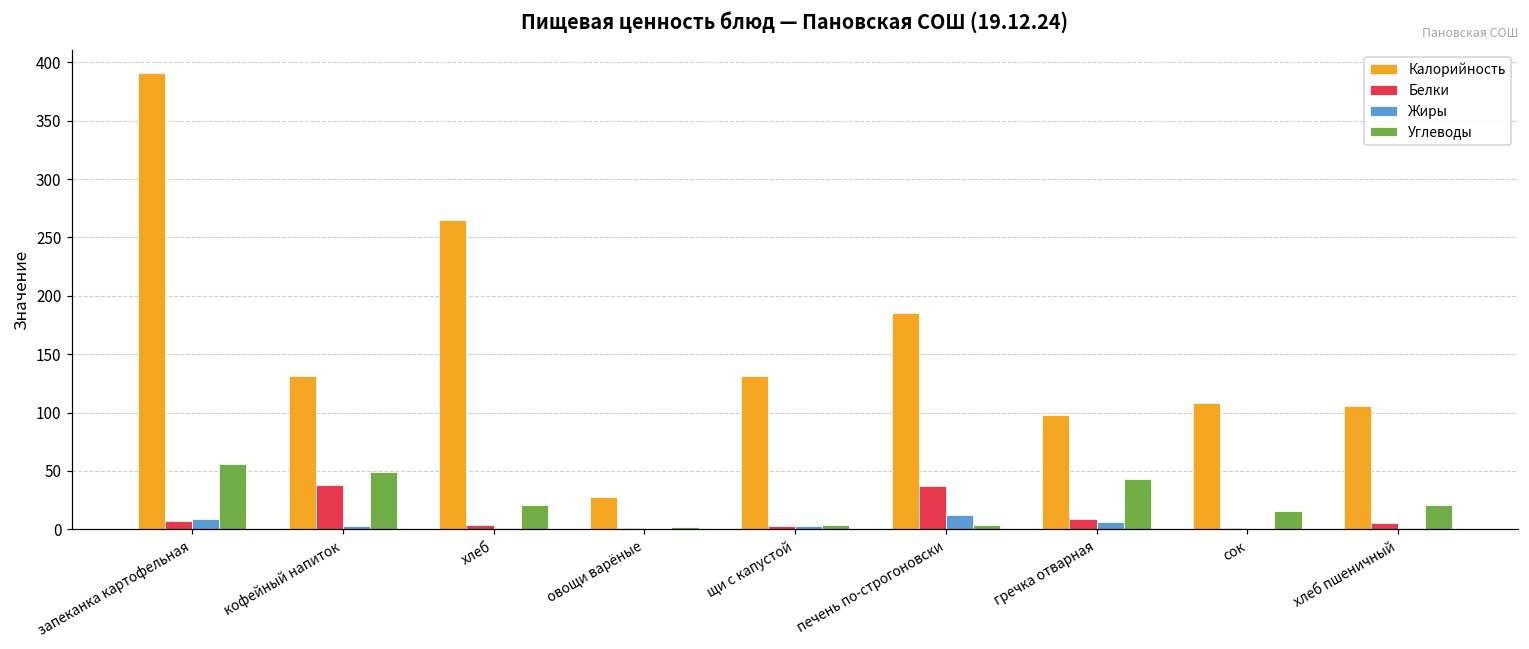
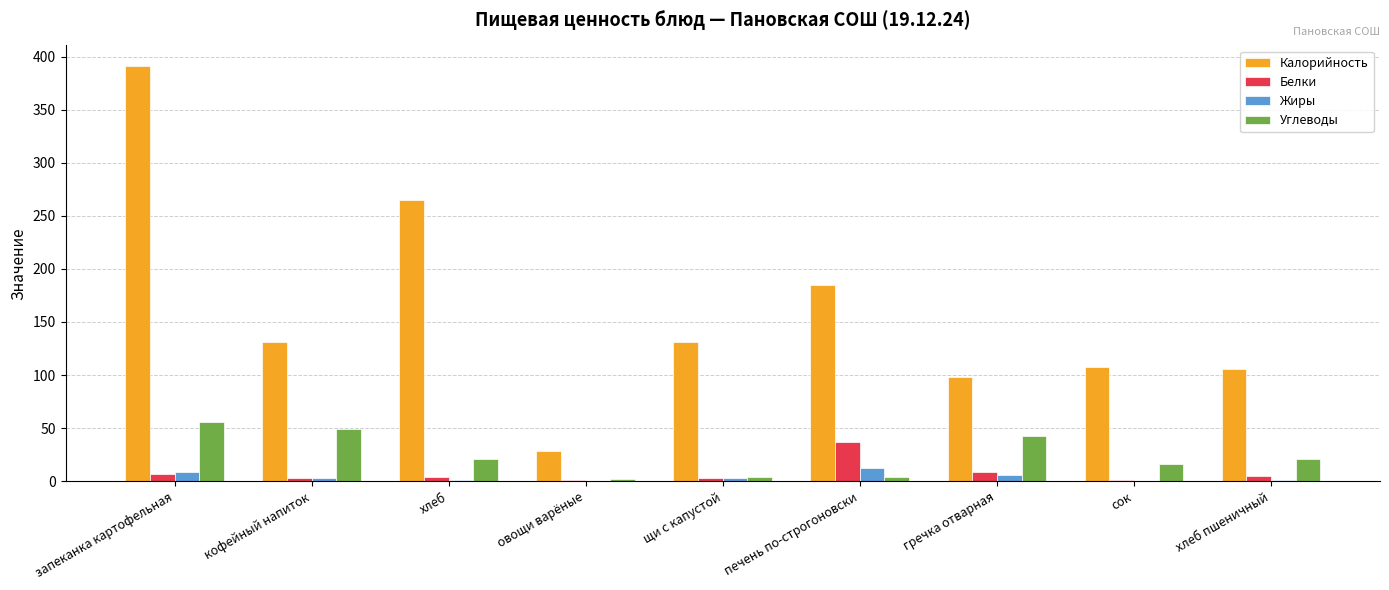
Белки, кофейный напиток: 38 -> 3
